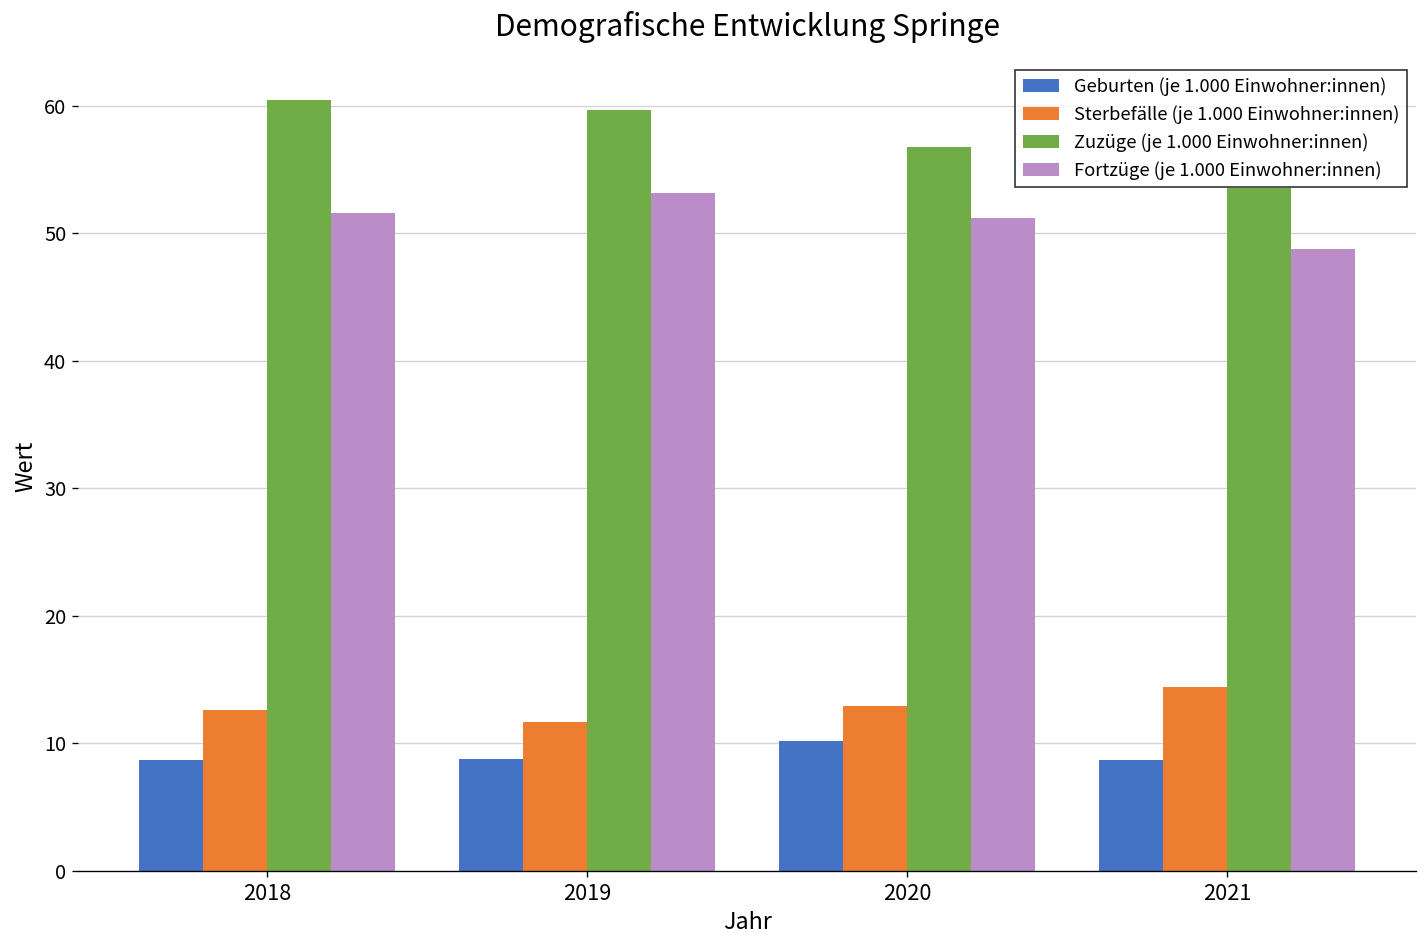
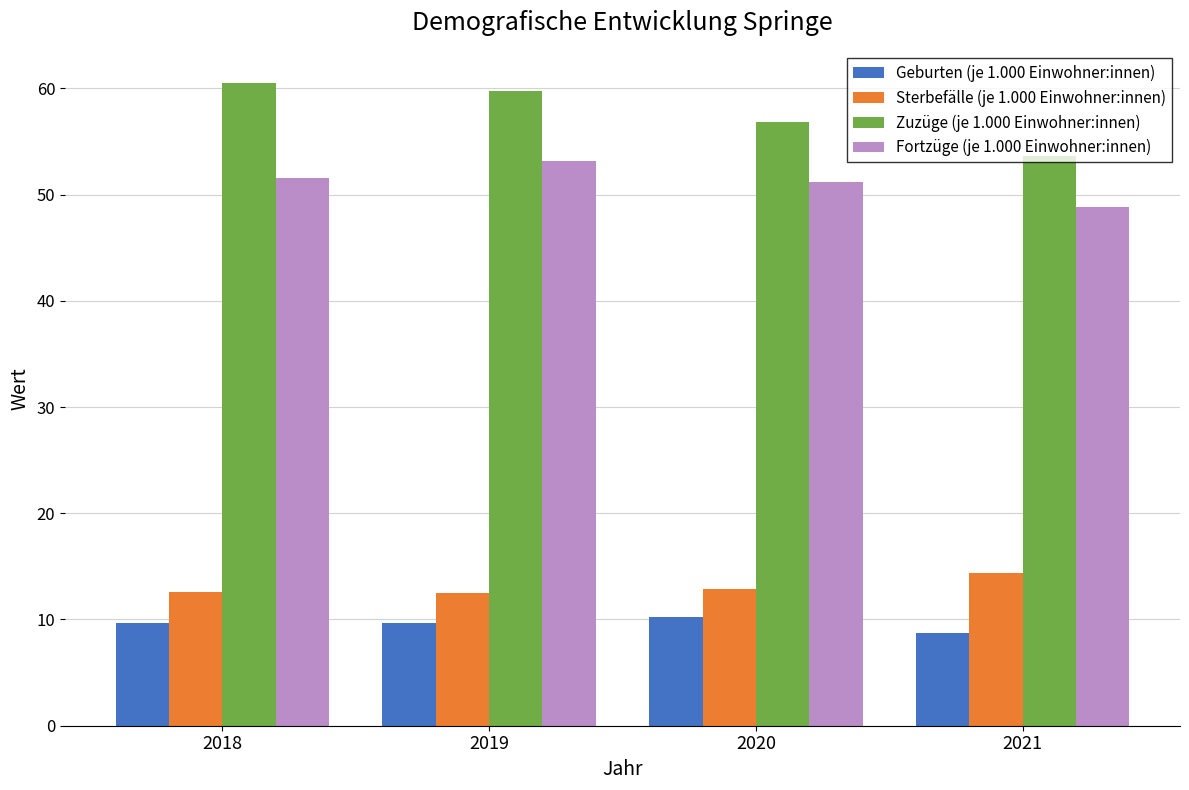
Geburten (je 1.000 Einwohner:innen), 2018: 8.7 -> 9.7
Geburten (je 1.000 Einwohner:innen), 2019: 8.8 -> 9.7
Sterbefälle (je 1.000 Einwohner:innen), 2019: 11.7 -> 12.5
